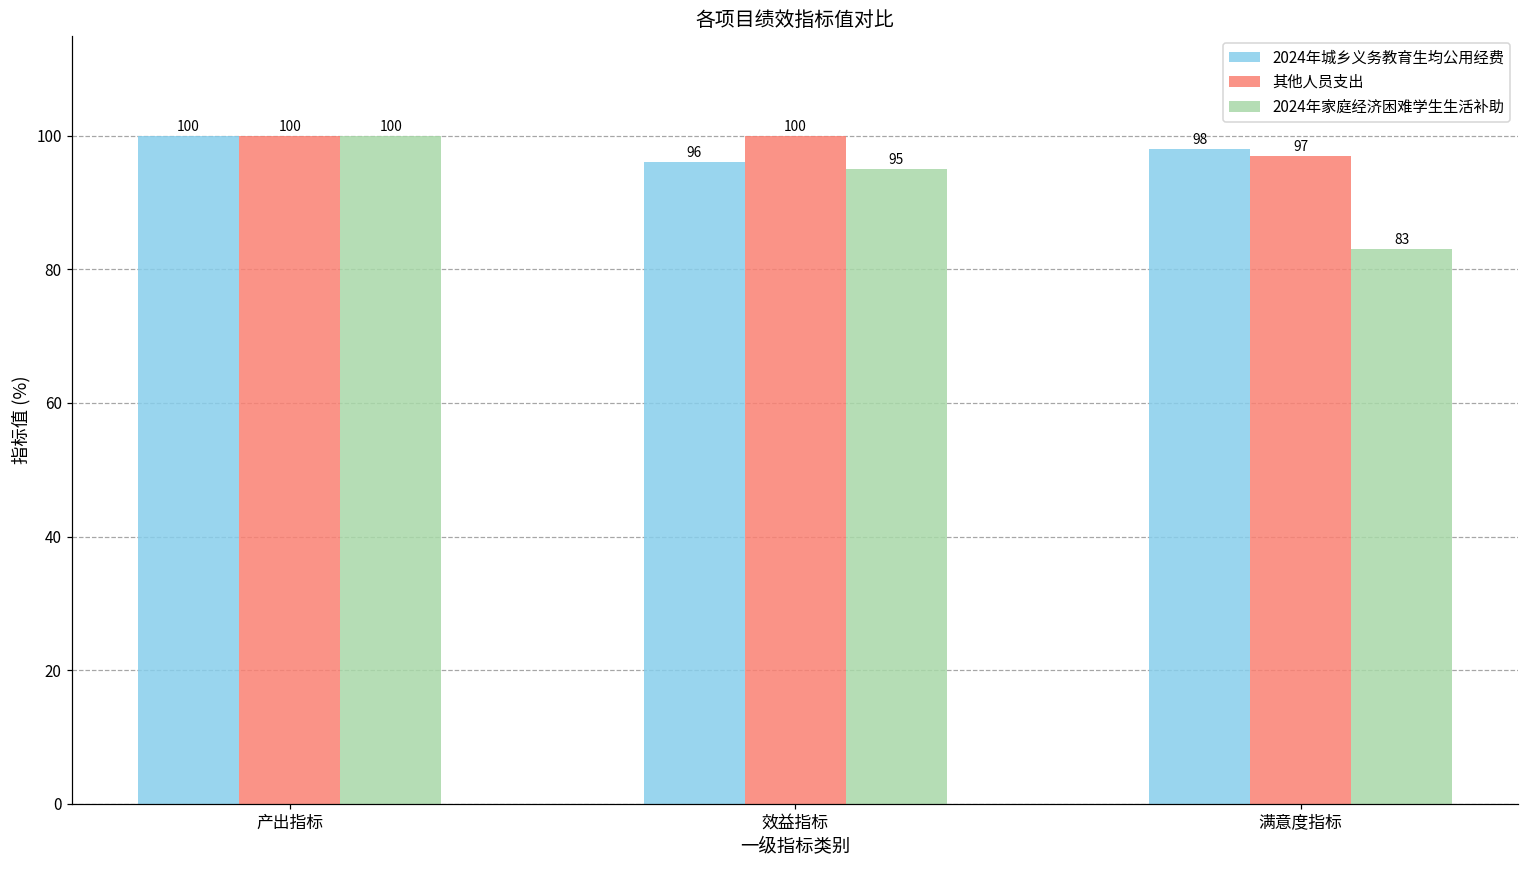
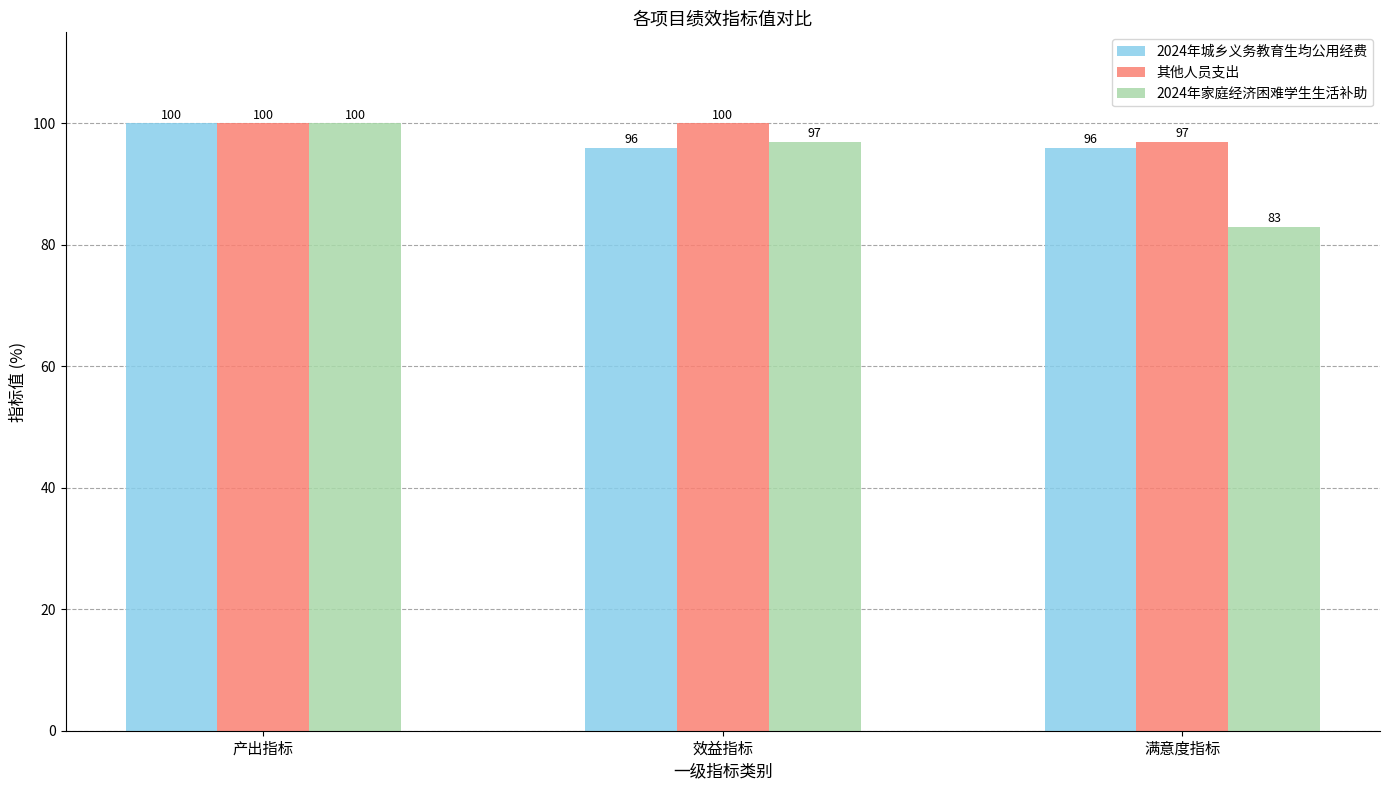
2024年家庭经济困难学生生活补助, 效益指标: 95 -> 97
2024年城乡义务教育生均公用经费, 满意度指标: 98 -> 96
